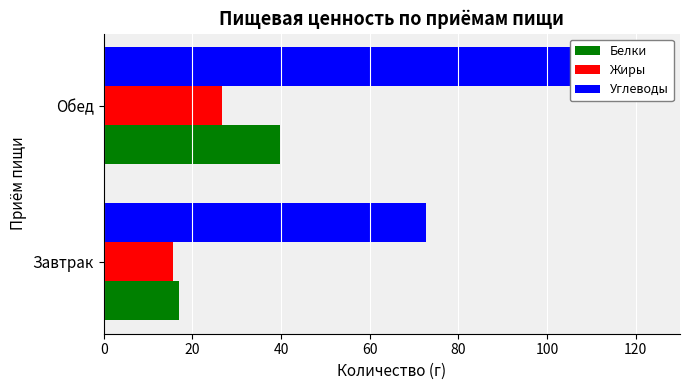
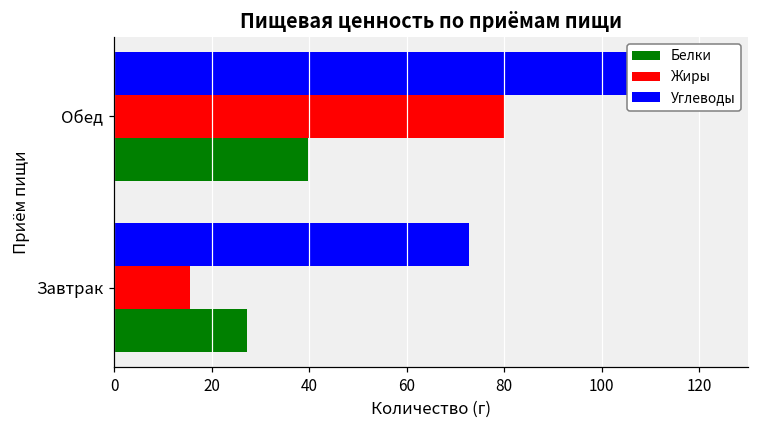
Жиры, Обед: 27 -> 80
Белки, Завтрак: 17 -> 27
